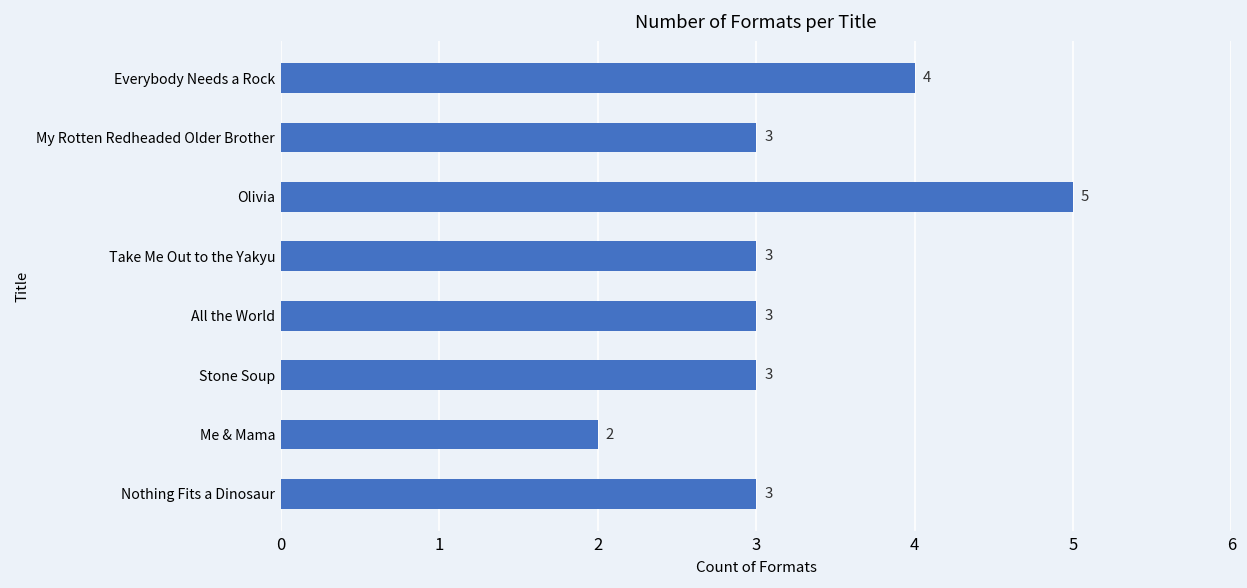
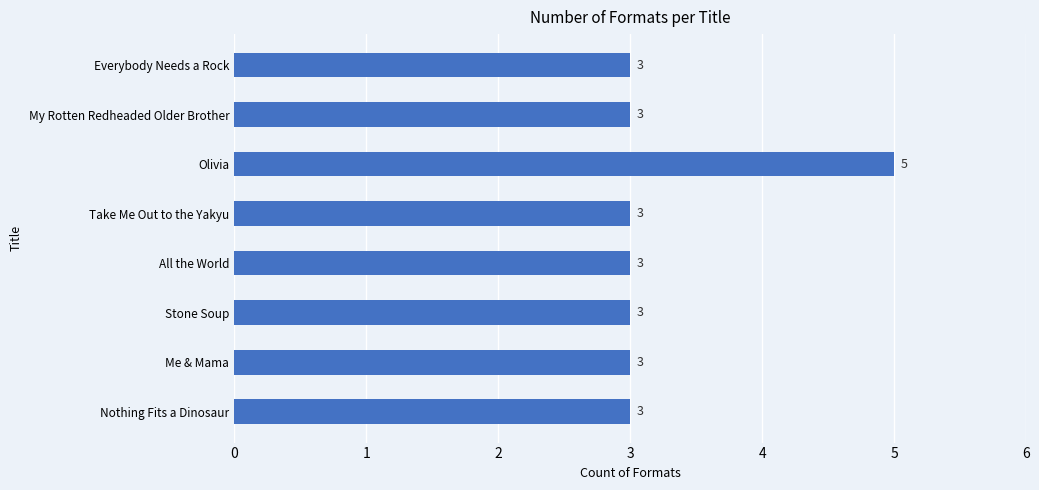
Everybody Needs a Rock: 4 -> 3
Me & Mama: 2 -> 3
